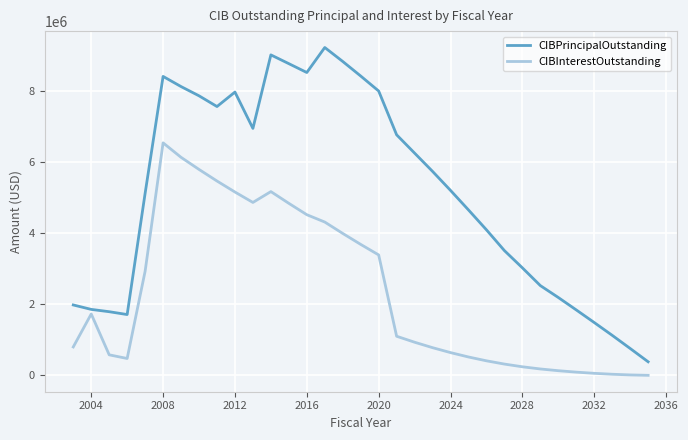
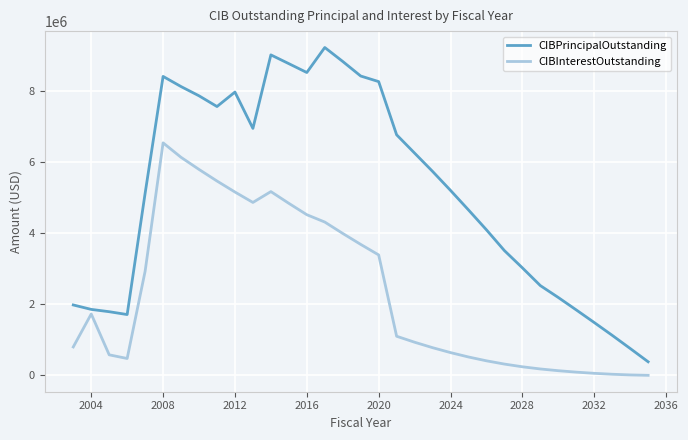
CIBPrincipalOutstanding, 2020: 8000000 -> 8300000
